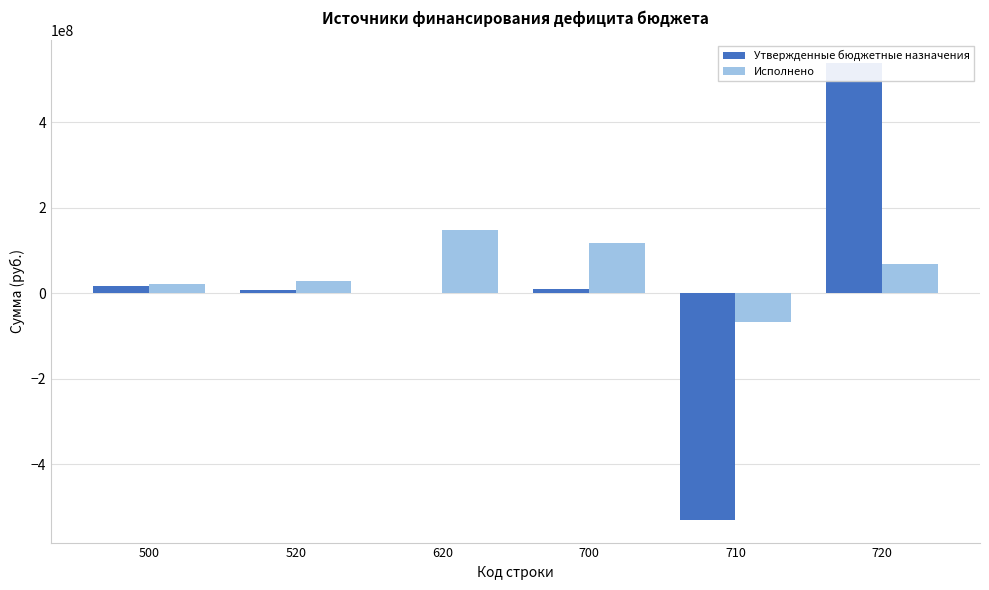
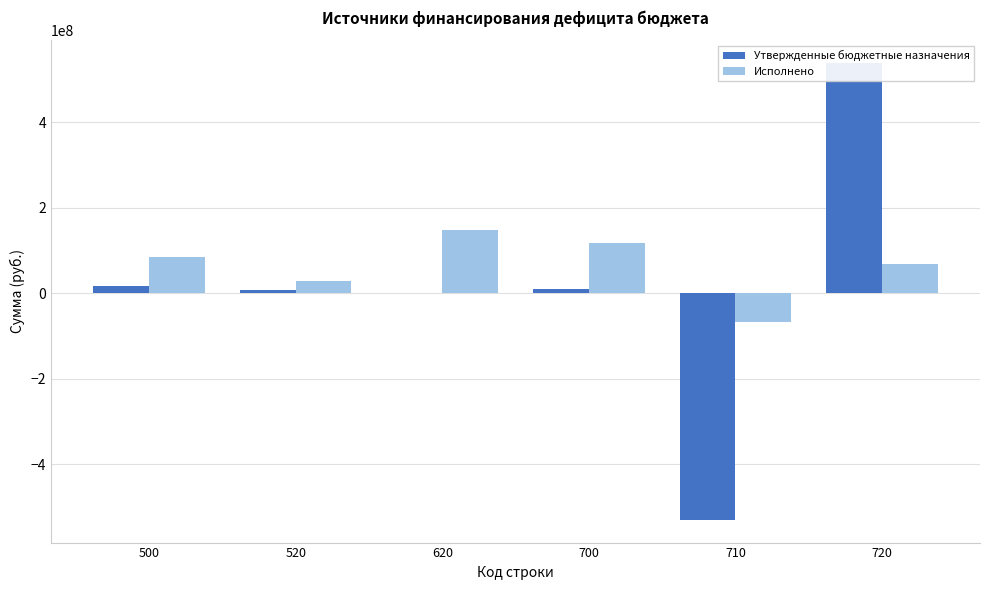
Исполнено, 500: 20000000 -> 90000000
